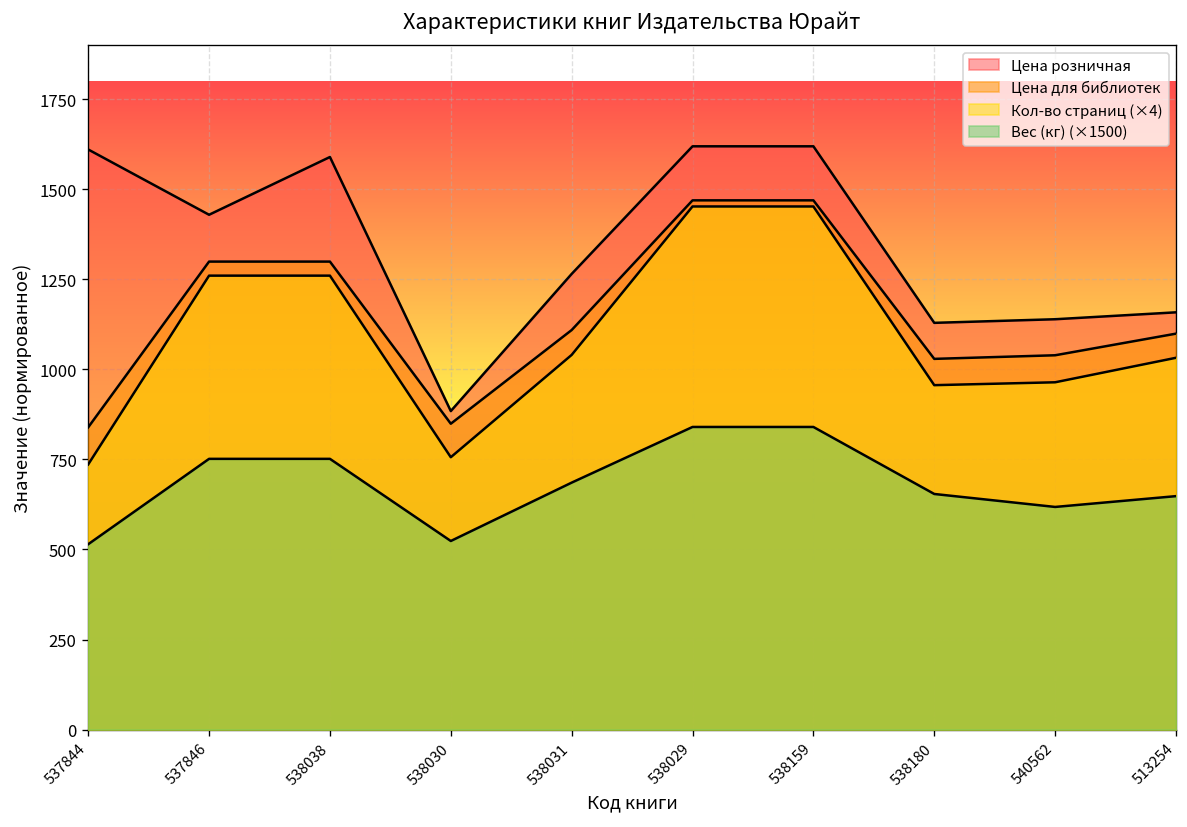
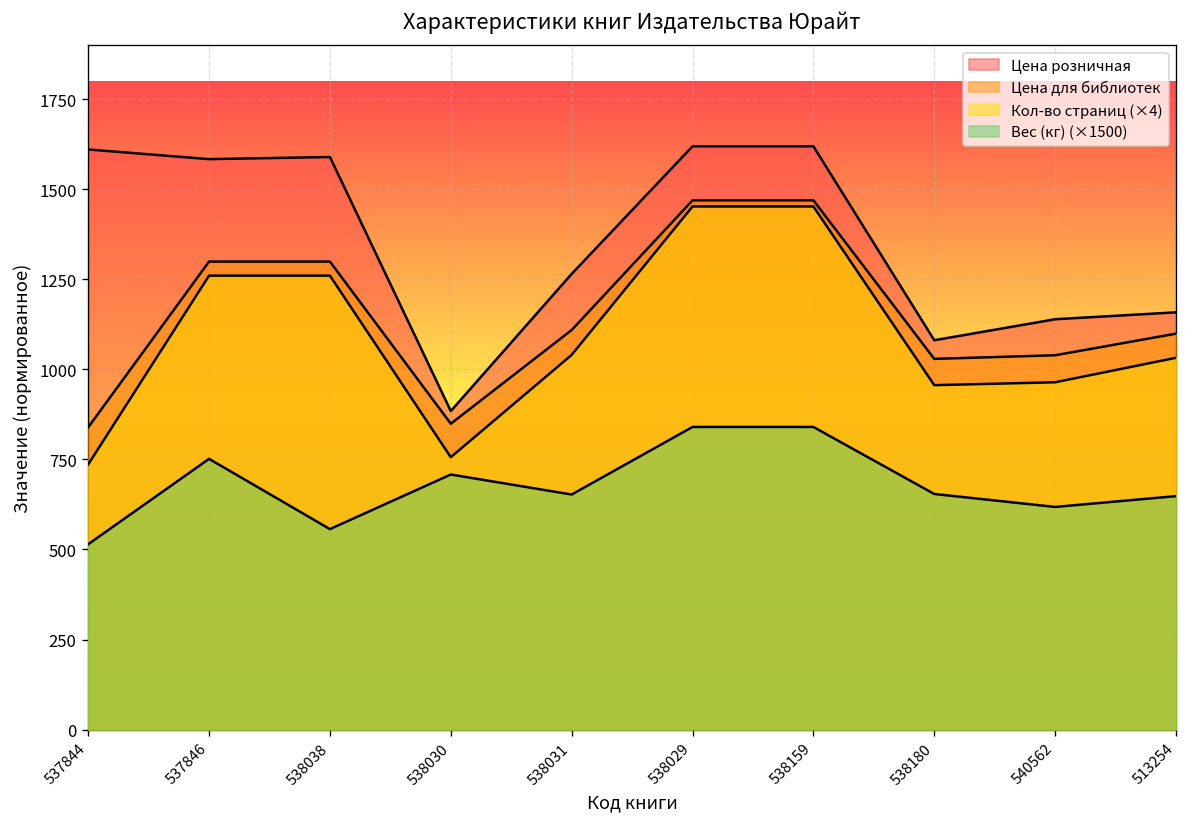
Цена розничная, 537846: 1430 -> 1580
Вес (кг) (×1500), 538038: 750 -> 560
Вес (кг) (×1500), 538030: 520 -> 710
Вес (кг) (×1500), 538031: 690 -> 650
Цена розничная, 538180: 1130 -> 1080
